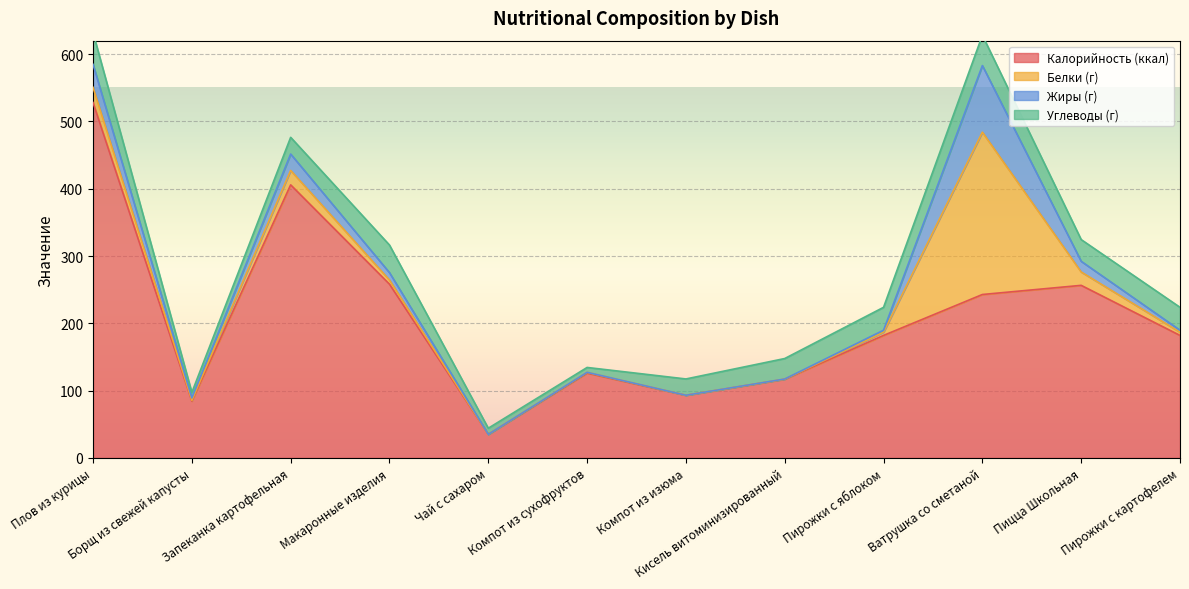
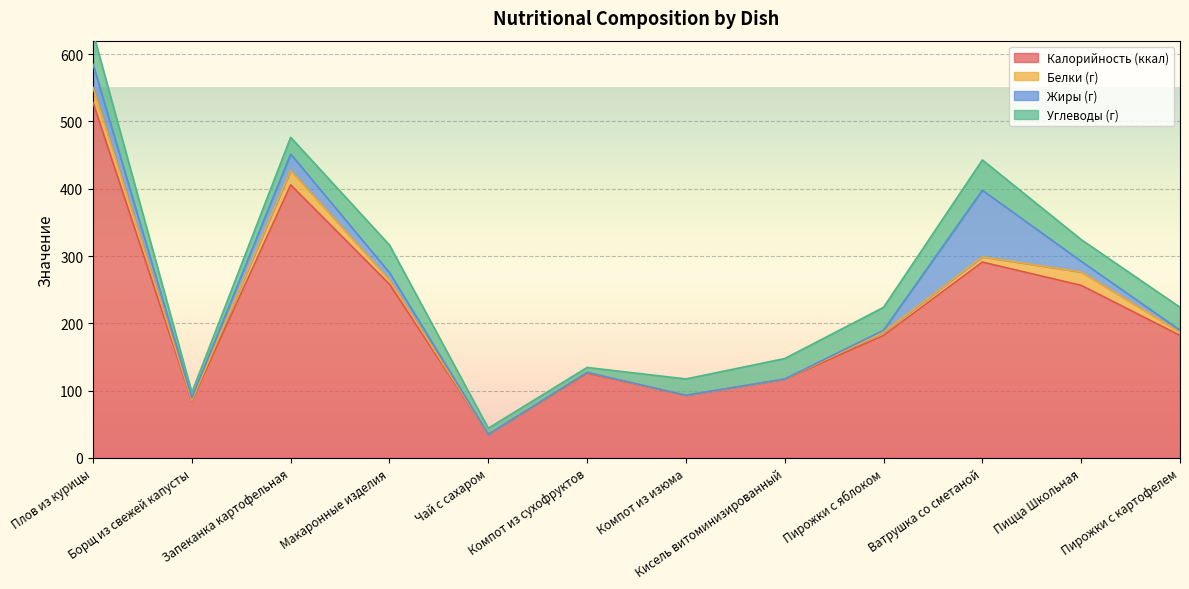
Калорийность (ккал), Ватрушка со сметаной: 240 -> 290
Белки (г), Ватрушка со сметаной: 240 -> 10
